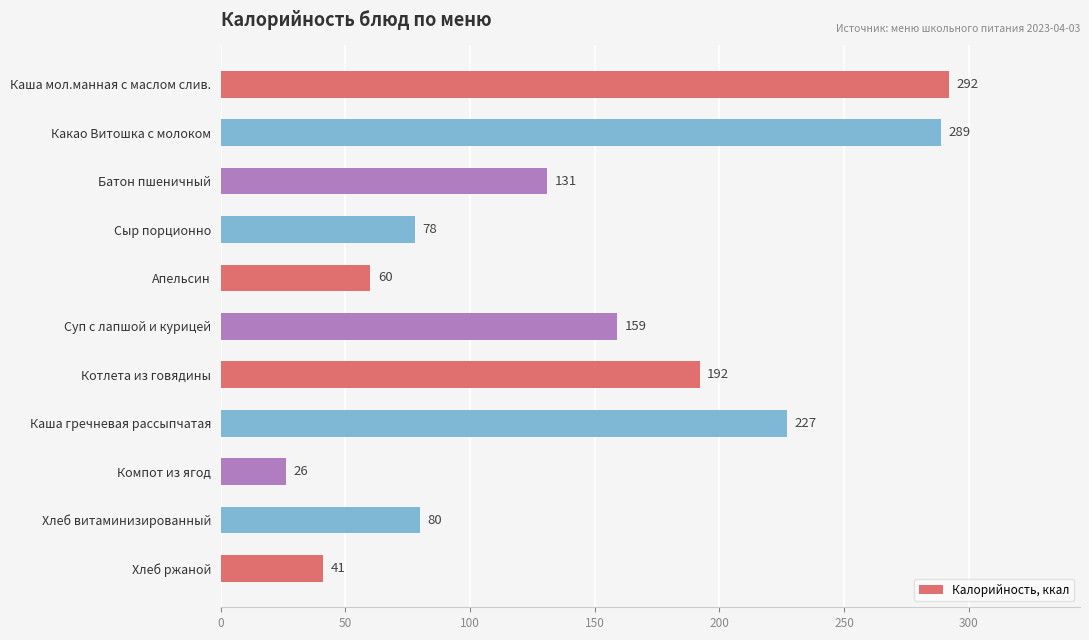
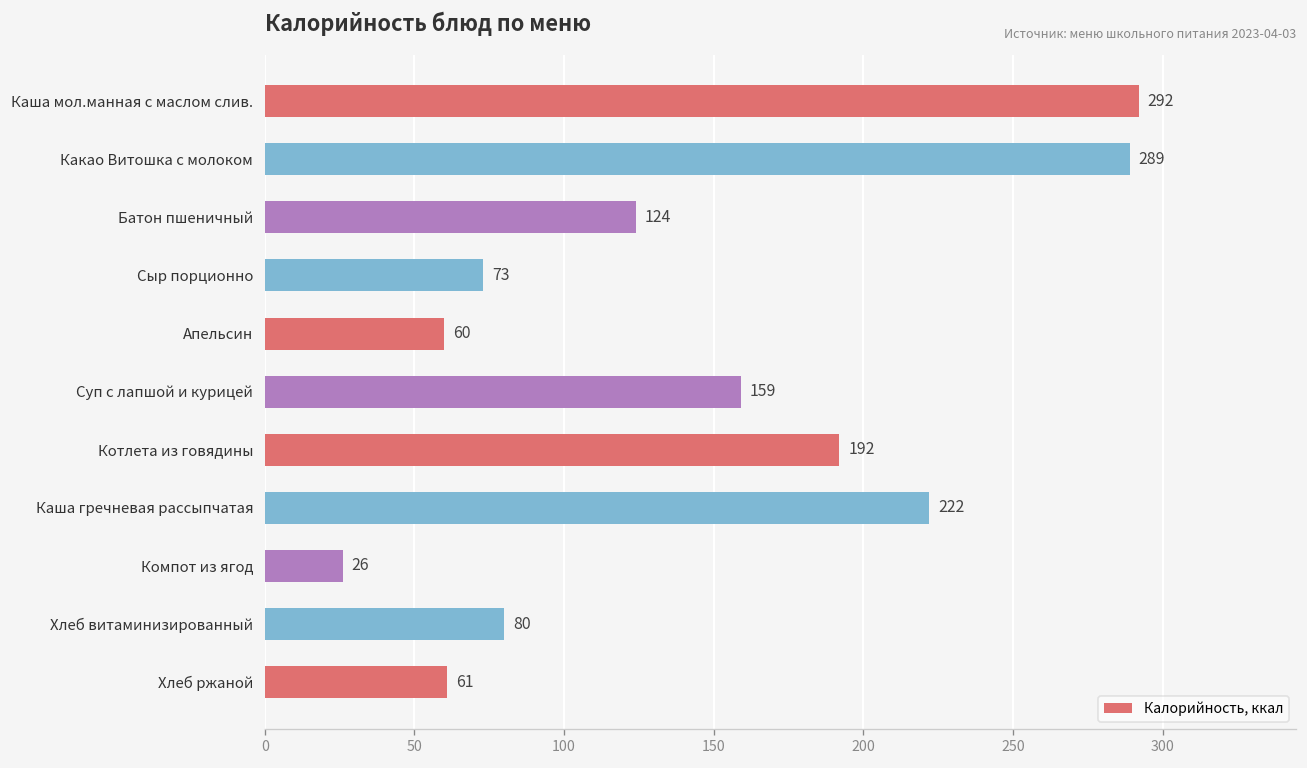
Батон пшеничный: 131 -> 124
Сыр порционно: 78 -> 73
Каша гречневая рассыпчатая: 227 -> 222
Хлеб ржаной: 41 -> 61
